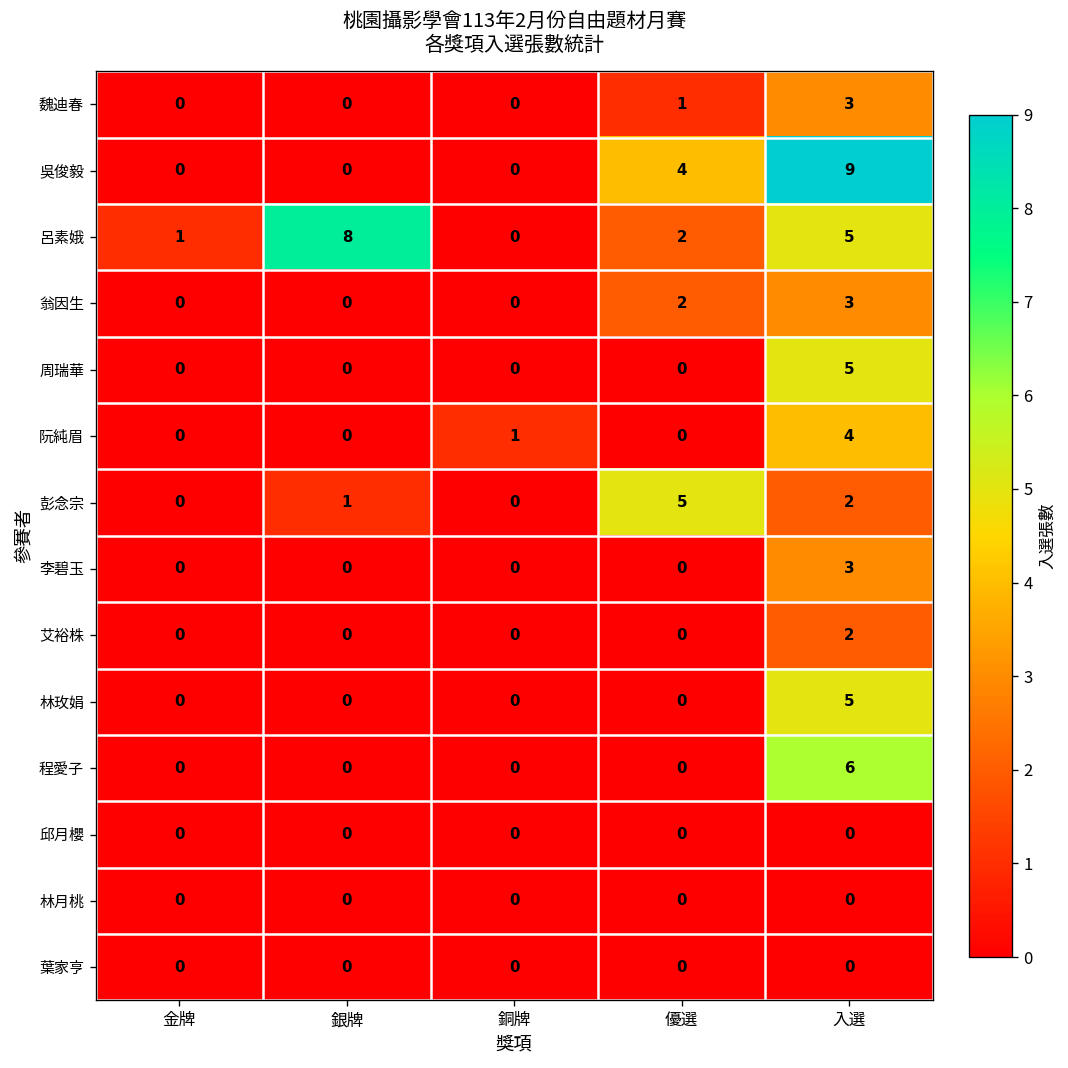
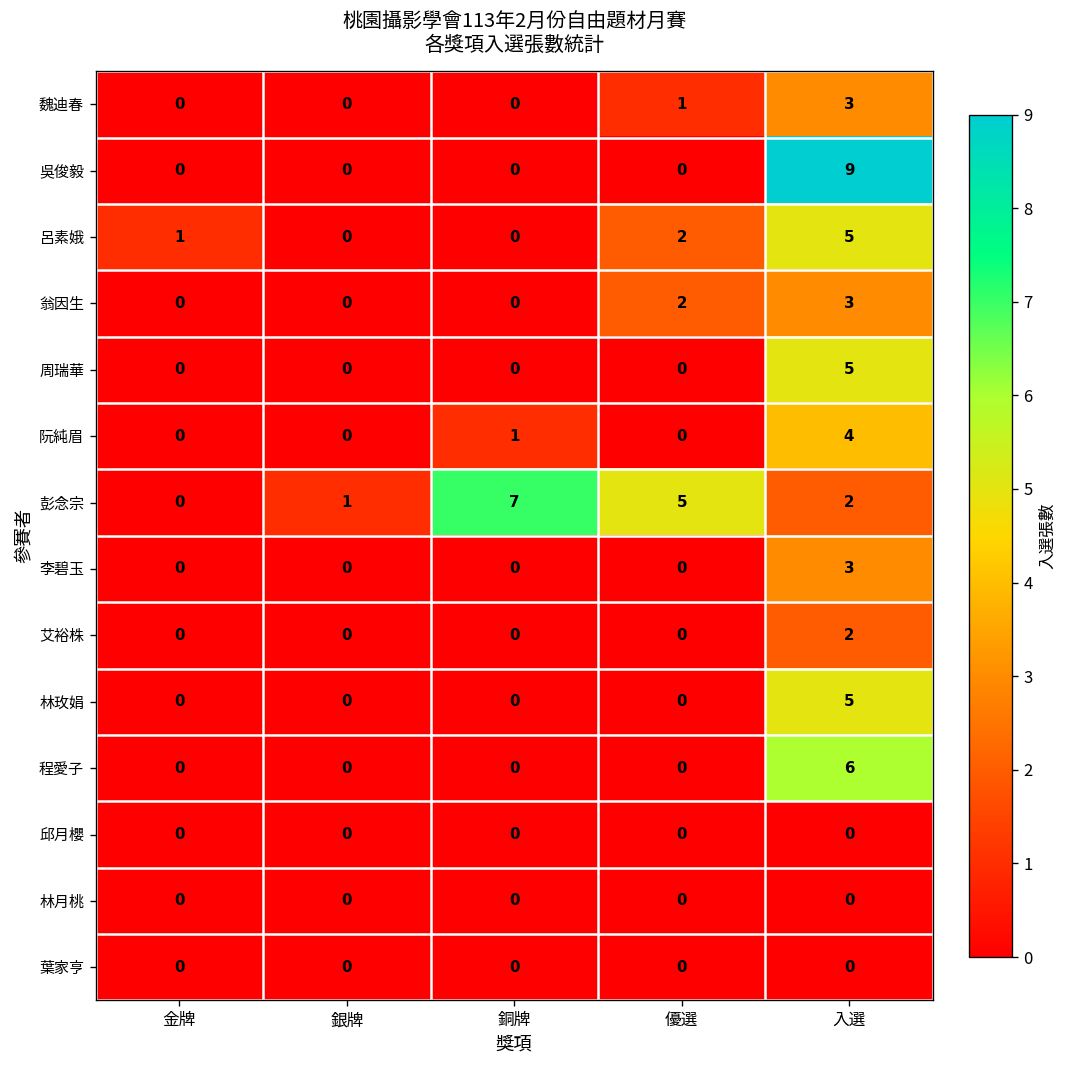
吳俊毅, 優選: 4 -> 0
呂素娥, 銀牌: 8 -> 0
彭念宗, 銅牌: 0 -> 7
